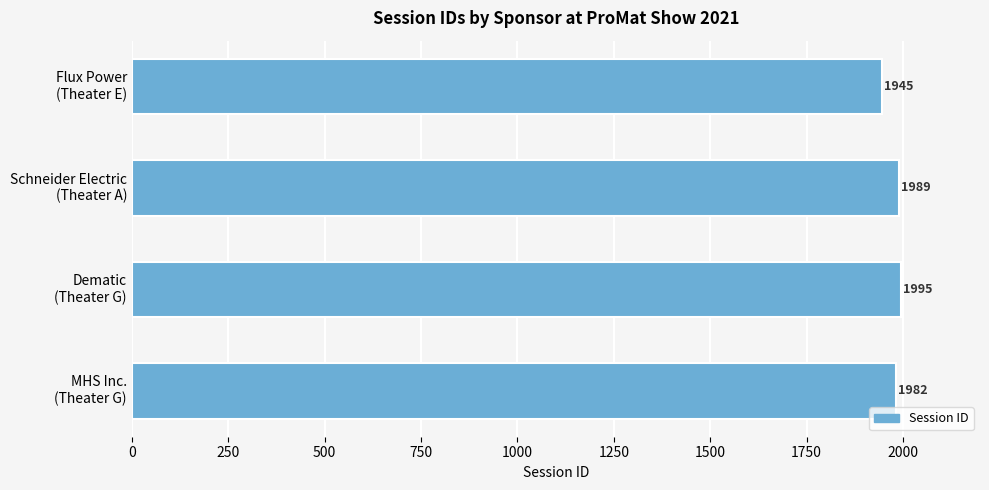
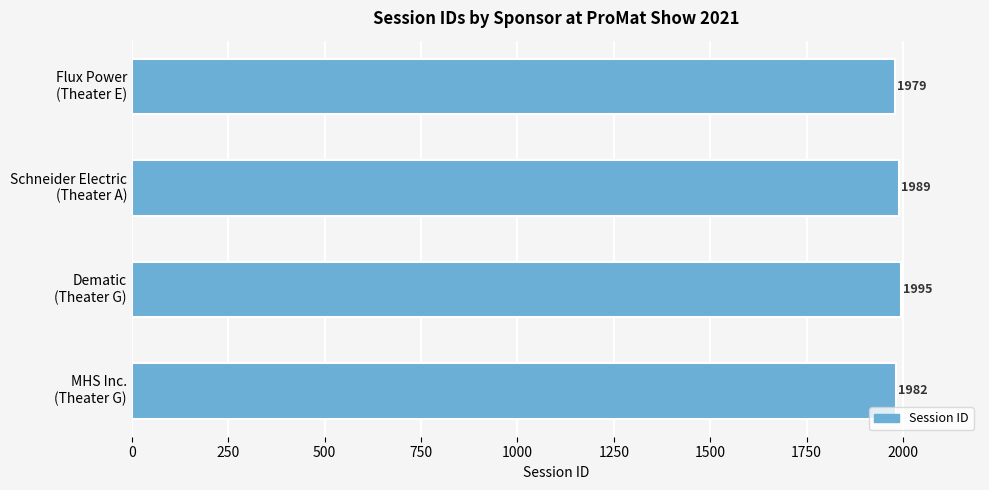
Flux Power (Theater E): 1945 -> 1979
